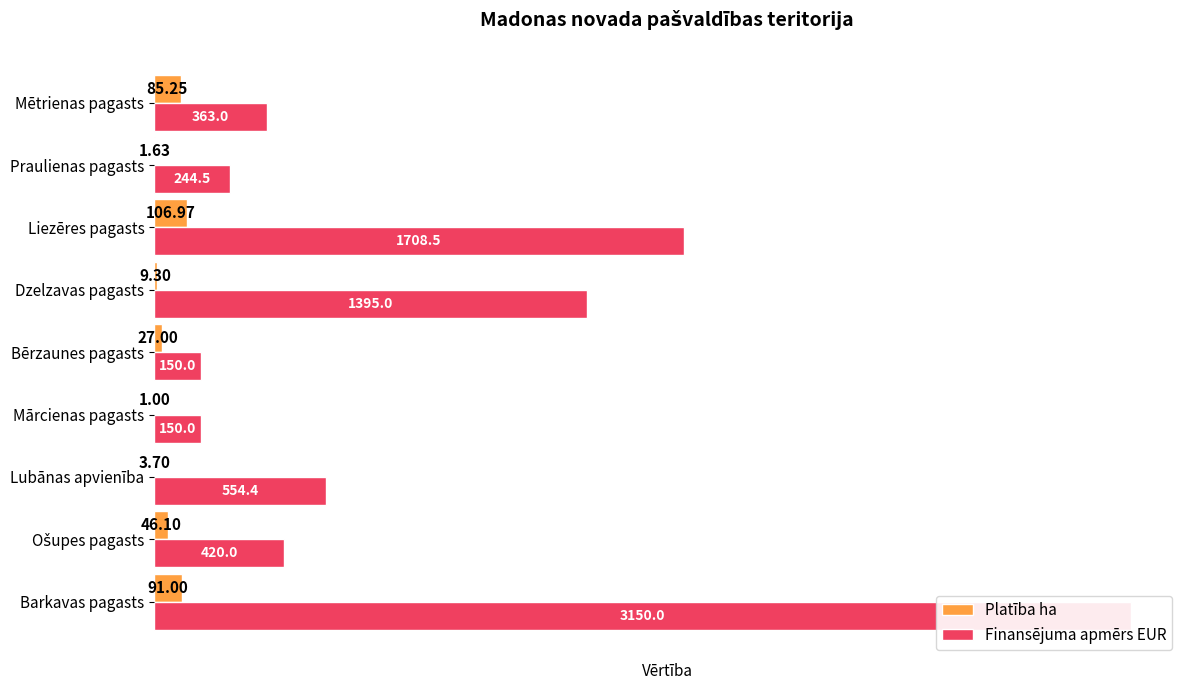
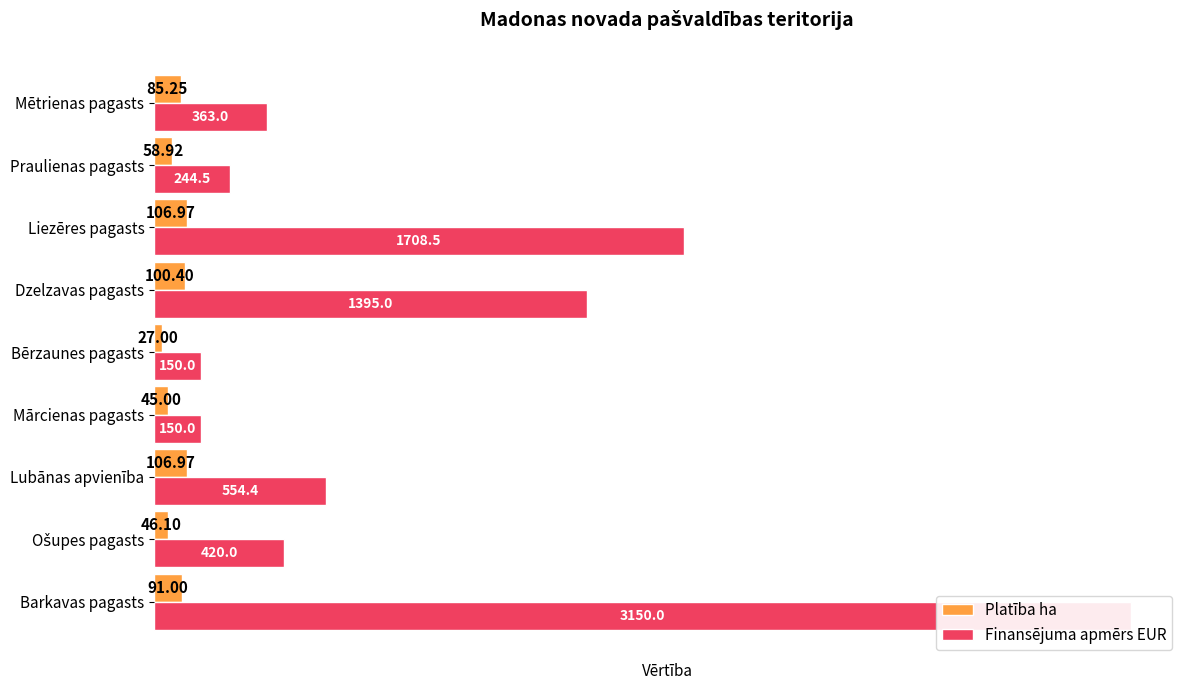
Platība ha, Praulienas pagasts: 1.63 -> 58.92
Platība ha, Dzelzavas pagasts: 9.30 -> 100.40
Platība ha, Mārcienas pagasts: 1.00 -> 45.00
Platība ha, Lubānas apvienība: 3.70 -> 106.97
